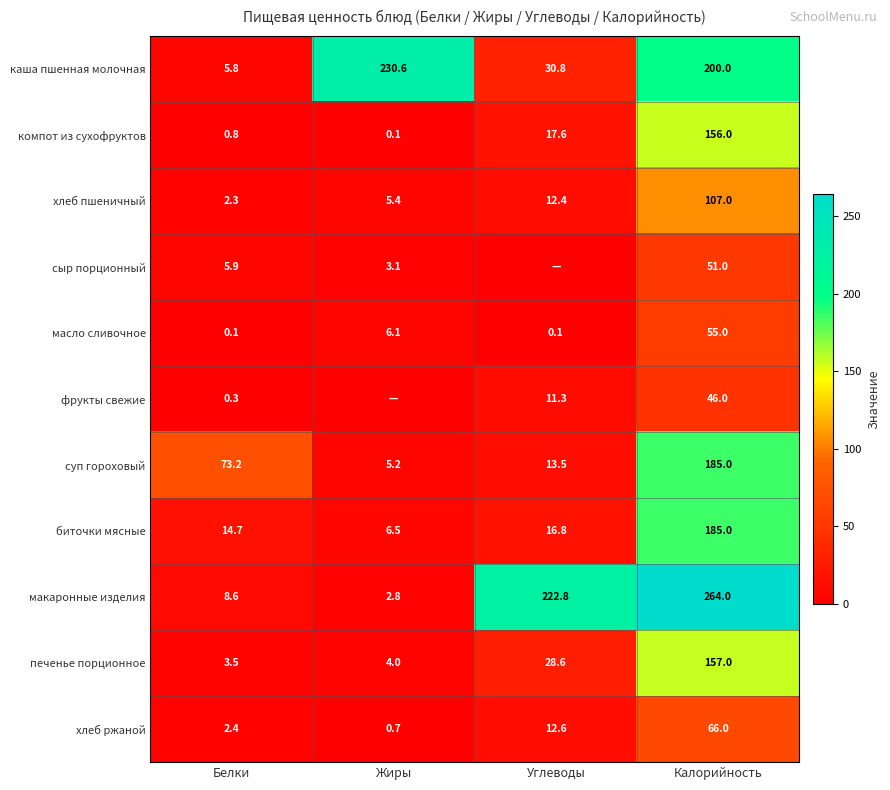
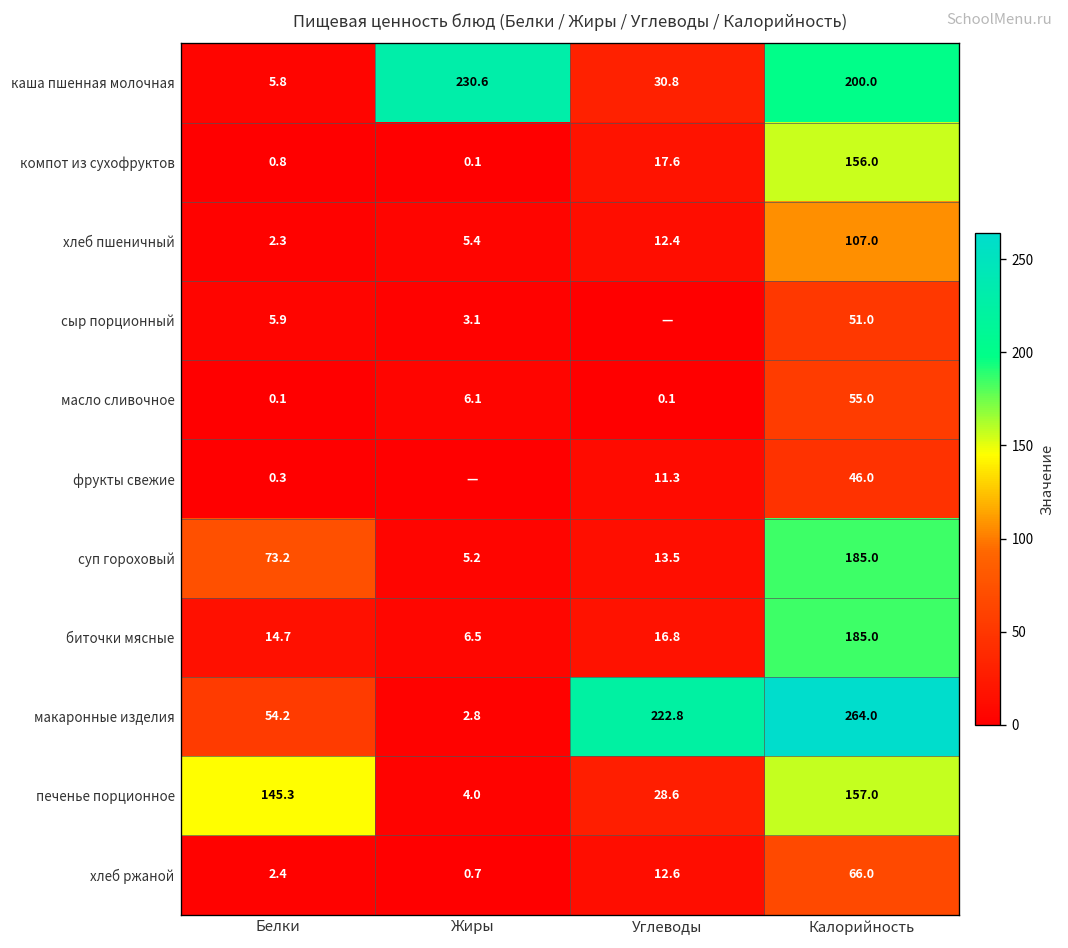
макаронные изделия, Белки: 8.6 -> 54.2
печенье порционное, Белки: 3.5 -> 145.3
